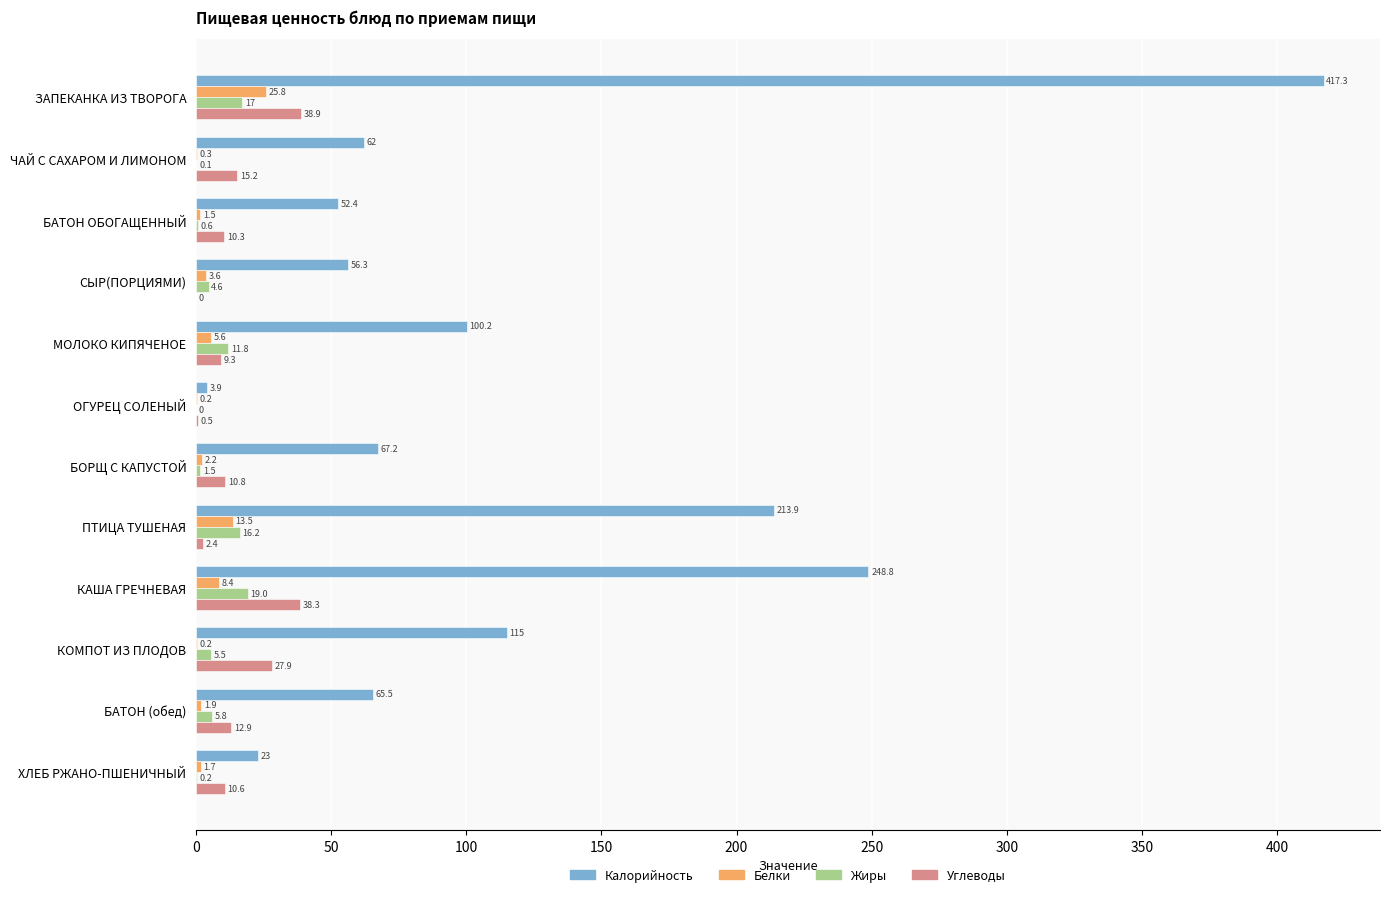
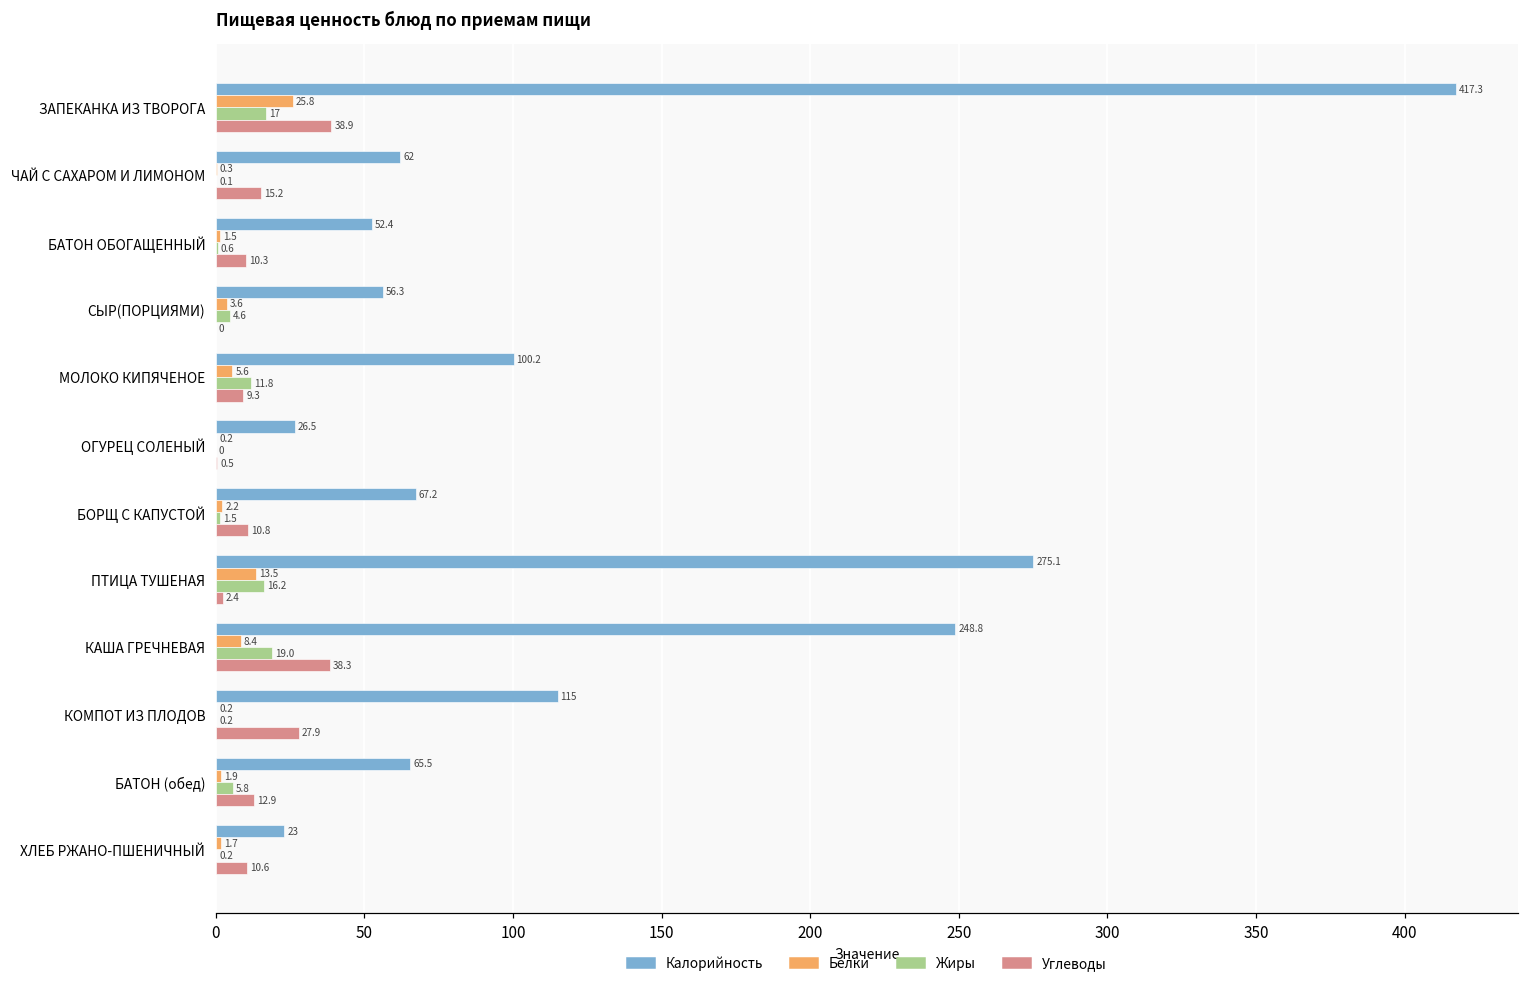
Калорийность, ОГУРЕЦ СОЛЕНЫЙ: 3.9 -> 26.5
Калорийность, ПТИЦА ТУШЕНАЯ: 213.9 -> 275.1
Жиры, КОМПОТ ИЗ ПЛОДОВ: 5.5 -> 0.2
